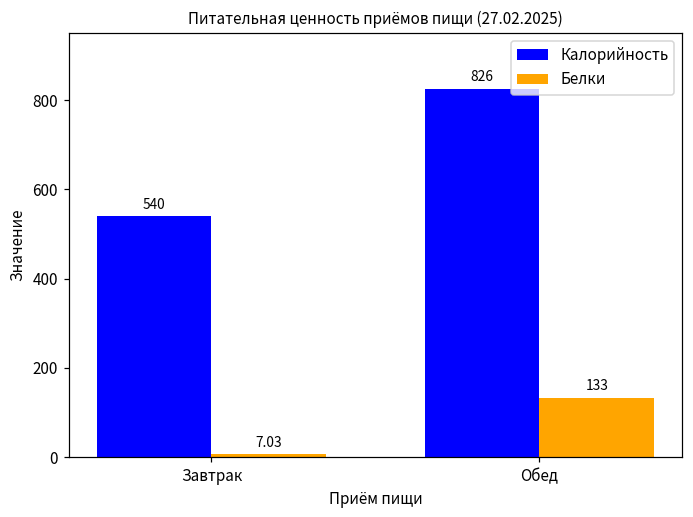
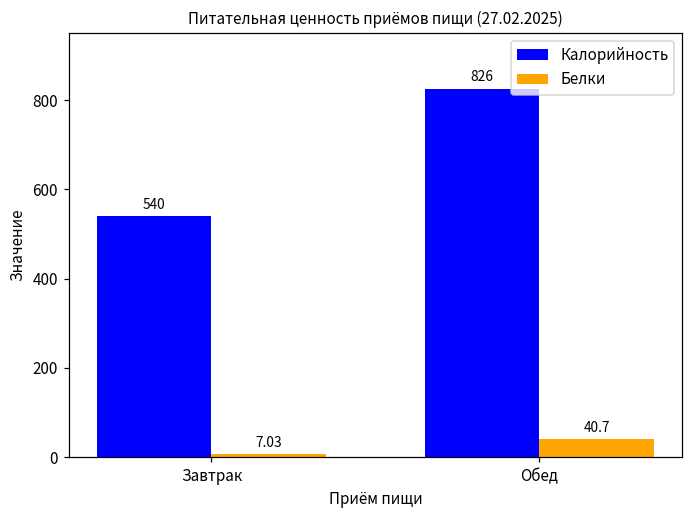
Белки, Обед: 133 -> 40.7
